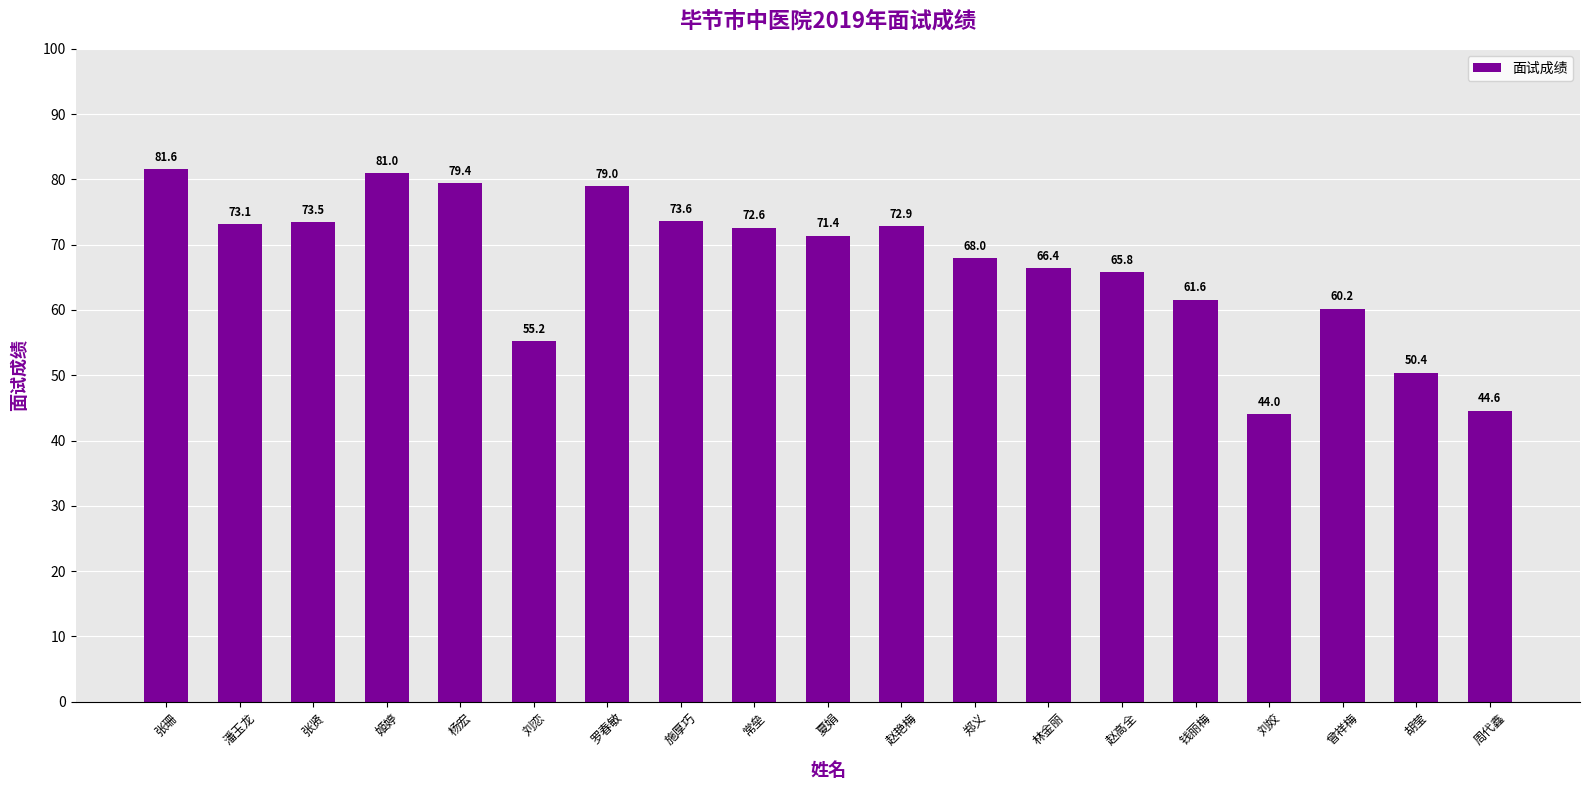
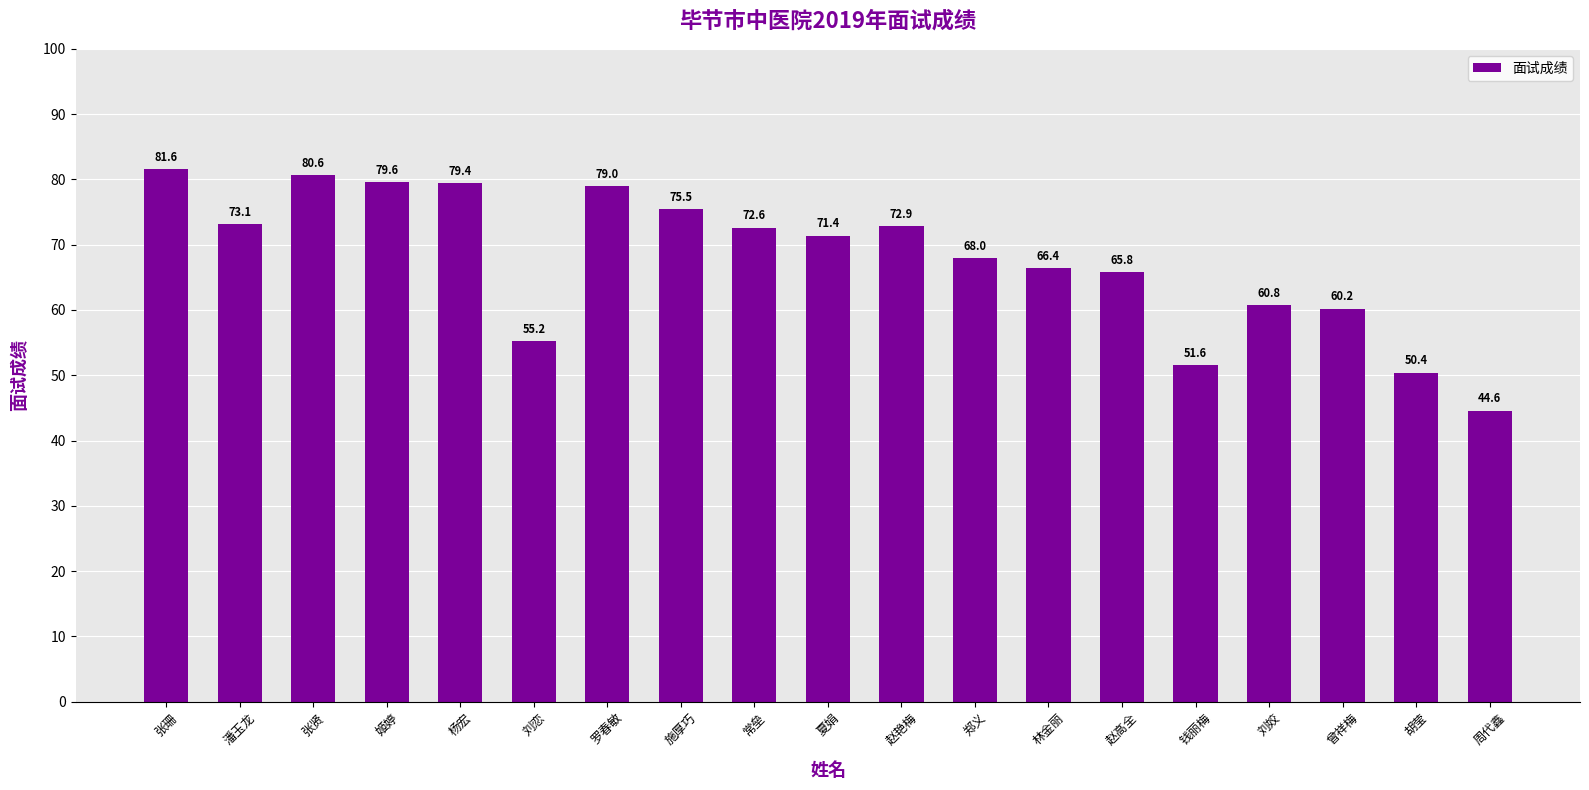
张贤: 73.5 -> 80.6
姬婷: 81.0 -> 79.6
施厚巧: 73.6 -> 75.5
钱丽梅: 61.6 -> 51.6
刘姣: 44.0 -> 60.8
